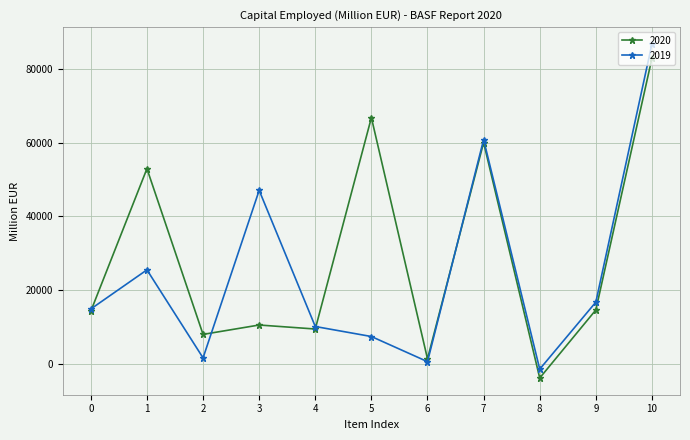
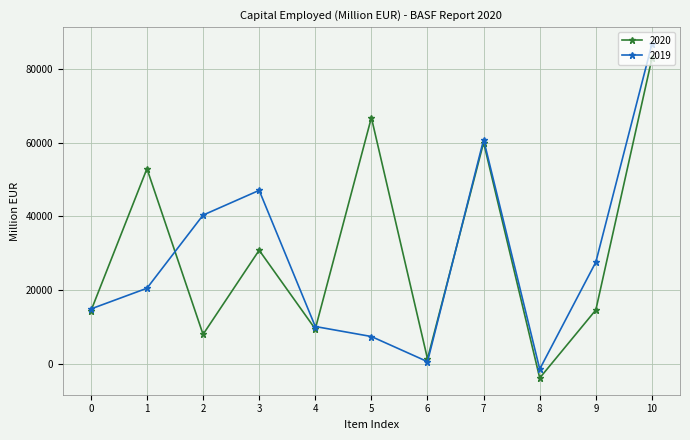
2019, 1: 25000 -> 20000
2019, 2: 2000 -> 40000
2020, 3: 10000 -> 31000
2019, 9: 17000 -> 28000
